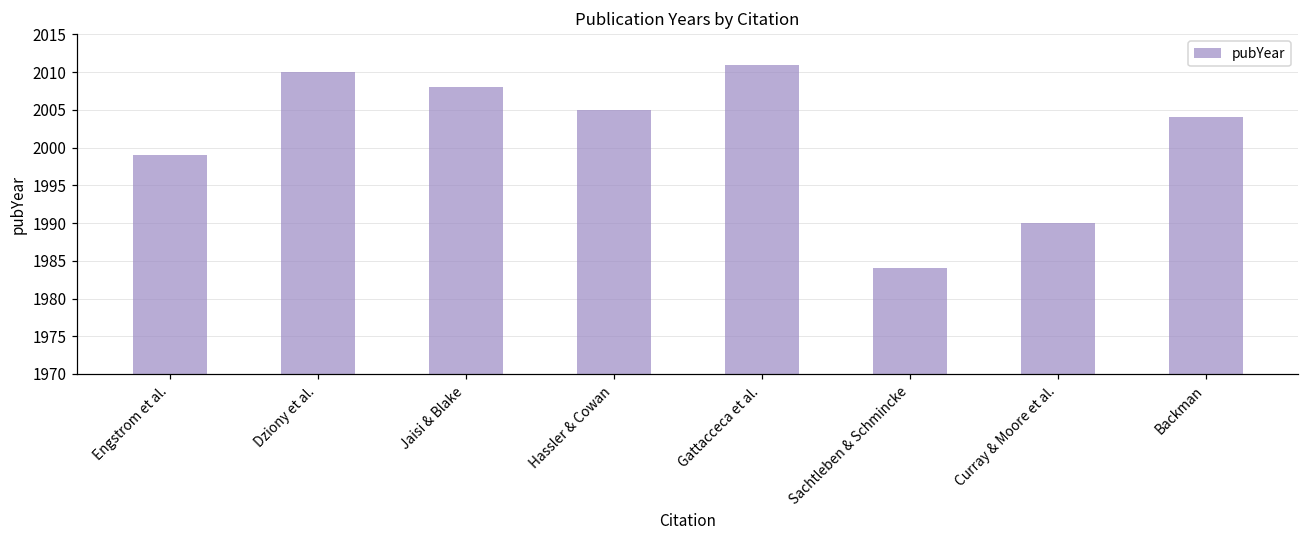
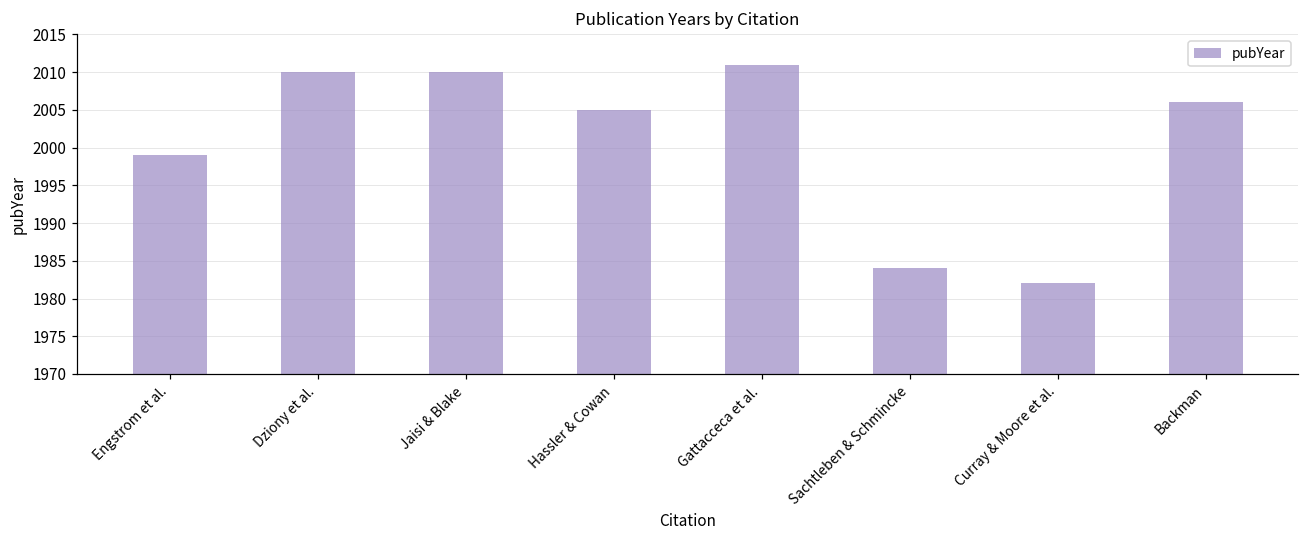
Jaisi & Blake: 2008 -> 2010
Curray & Moore et al.: 1990 -> 1982
Backman: 2004 -> 2006
